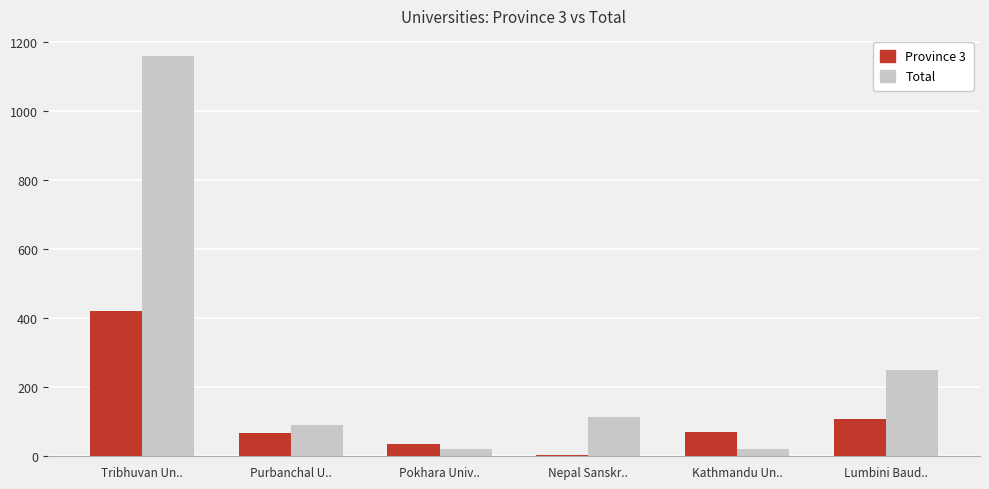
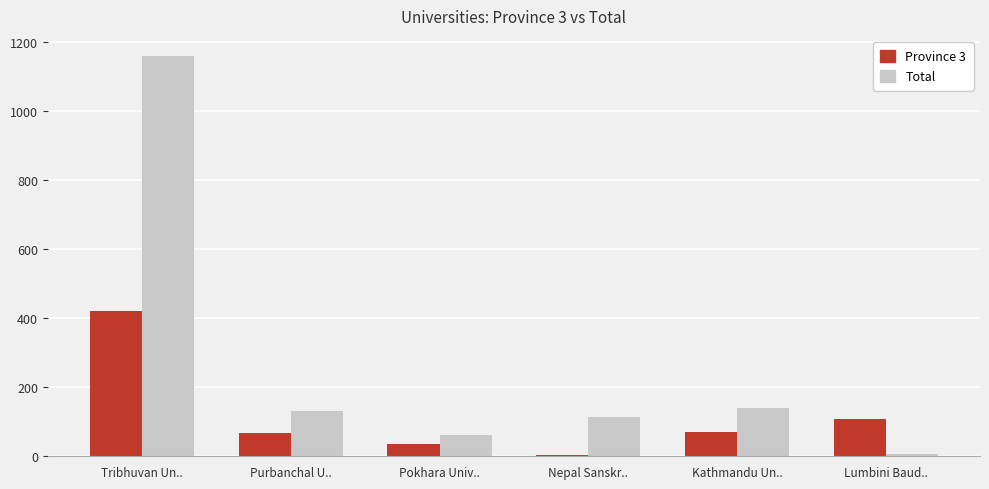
Total, Purbanchal U..: 90 -> 130
Total, Pokhara Univ..: 20 -> 60
Total, Kathmandu Un..: 20 -> 140
Total, Lumbini Baud..: 250 -> 10
